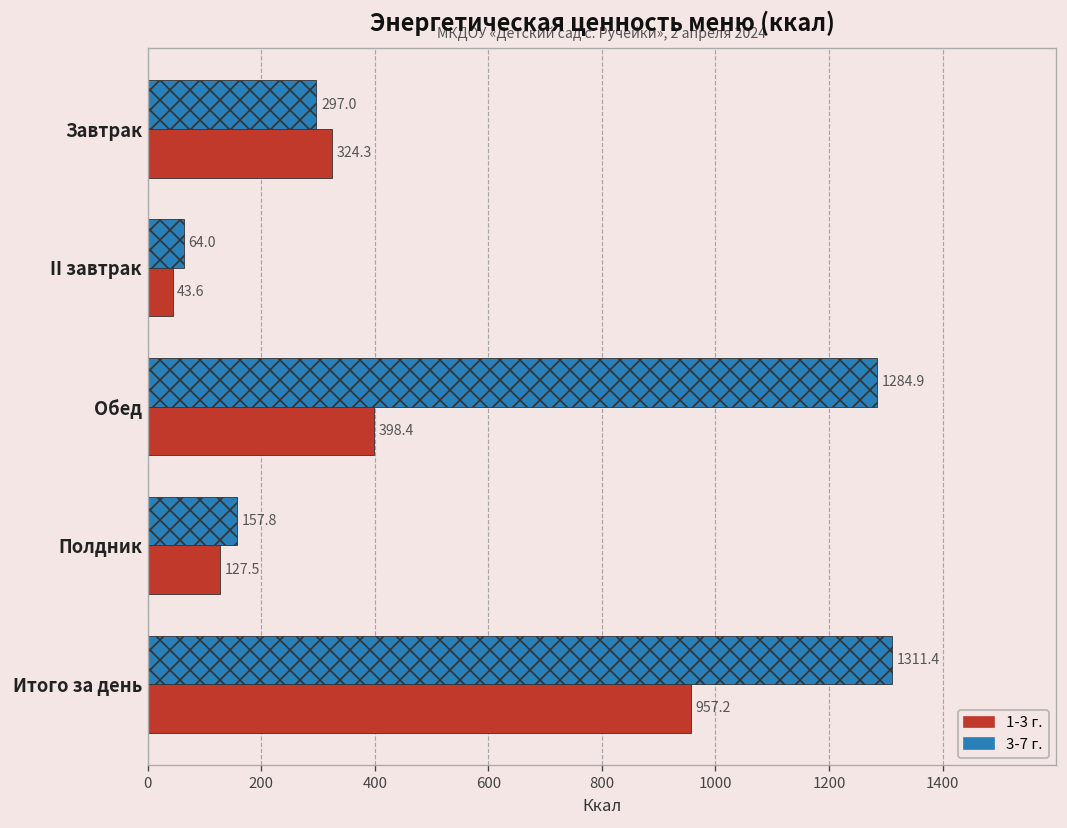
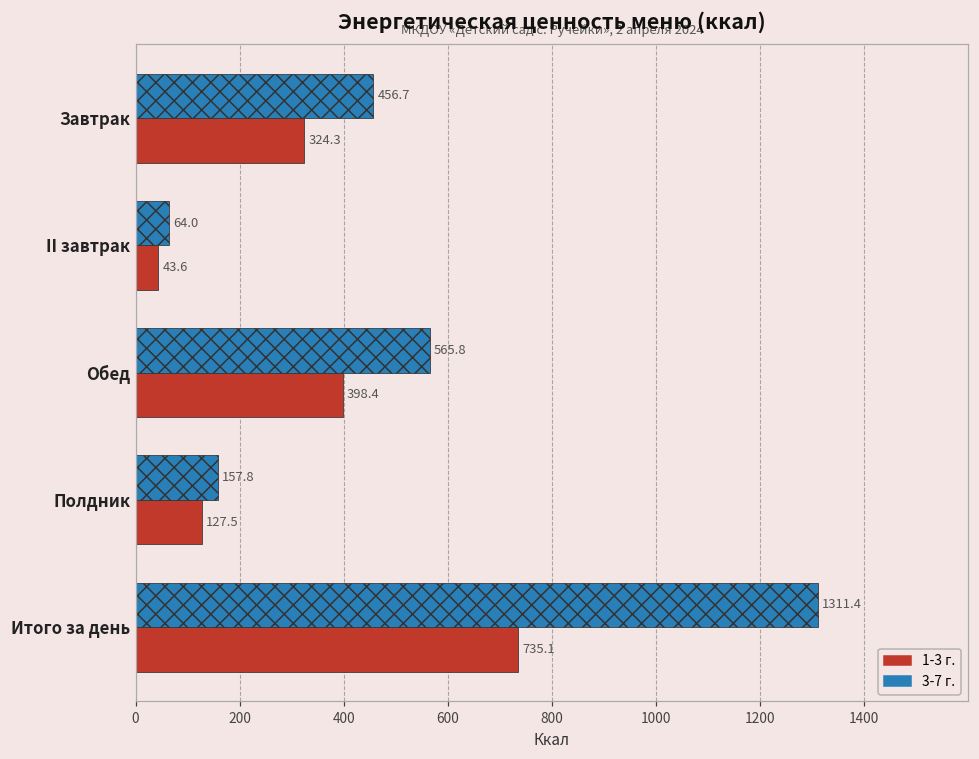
3-7 г., Завтрак: 297.0 -> 456.7
3-7 г., Обед: 1284.9 -> 565.8
1-3 г., Итого за день: 957.2 -> 735.1
